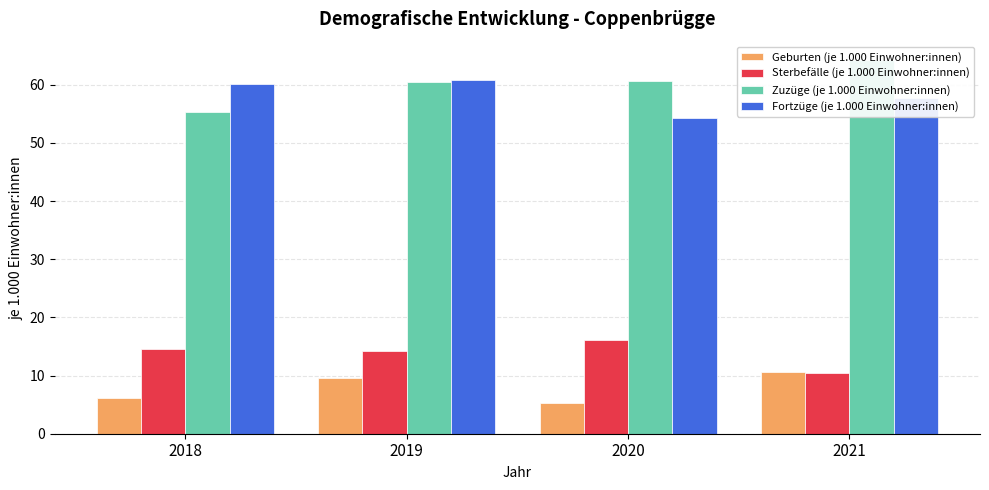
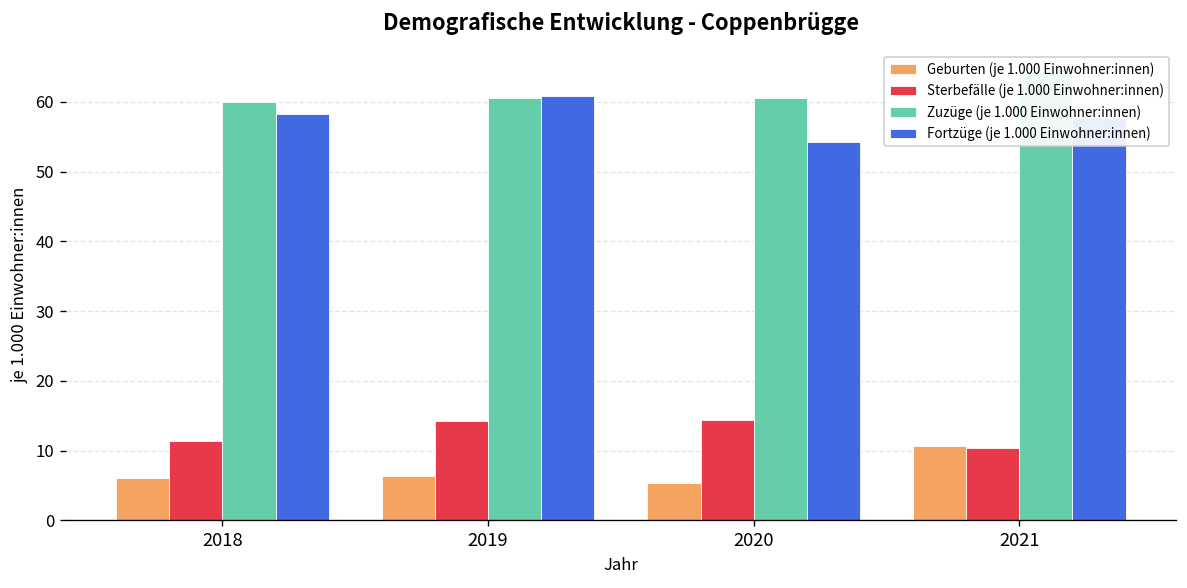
Sterbefälle (je 1.000 Einwohner:innen), 2018: 15 -> 11
Zuzüge (je 1.000 Einwohner:innen), 2018: 55 -> 60
Fortzüge (je 1.000 Einwohner:innen), 2018: 60 -> 58
Geburten (je 1.000 Einwohner:innen), 2019: 10 -> 6
Sterbefälle (je 1.000 Einwohner:innen), 2020: 16 -> 14
